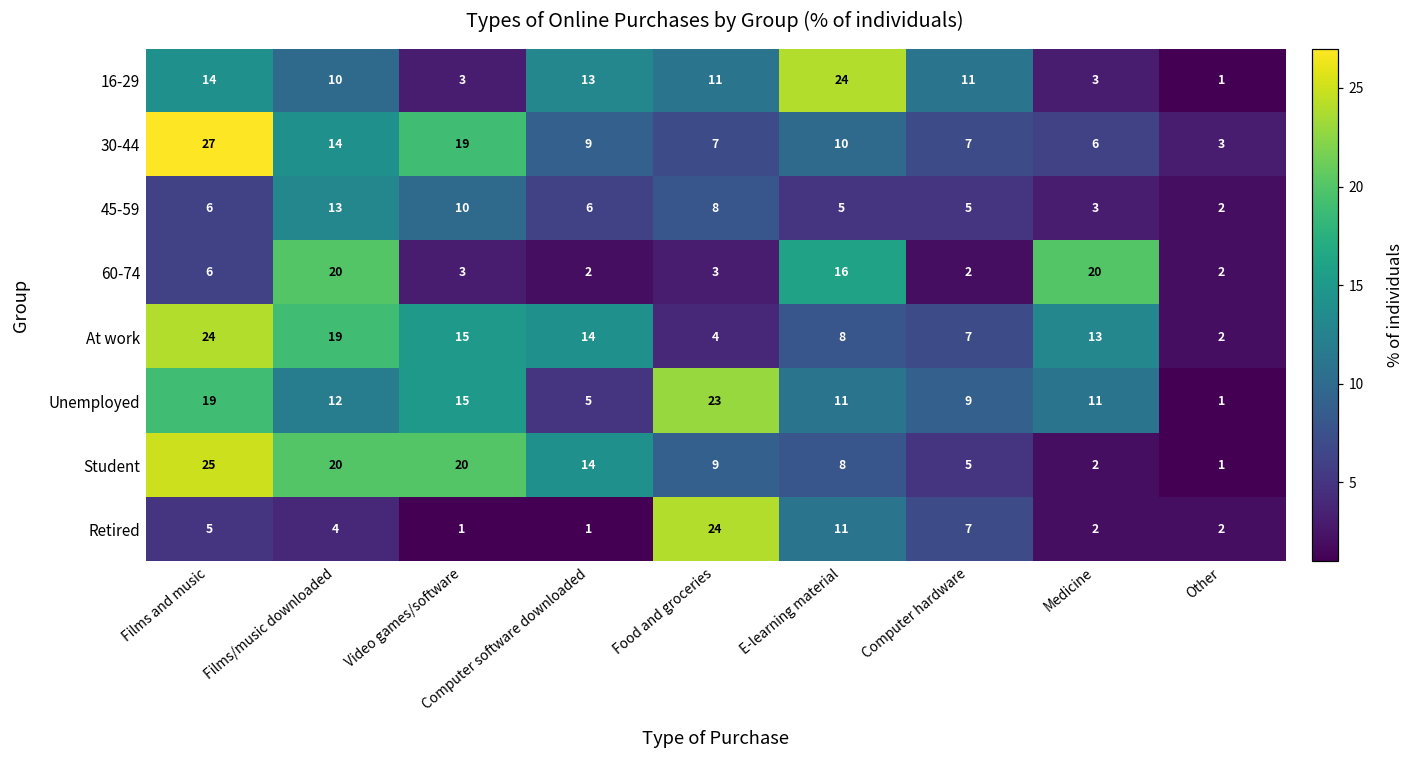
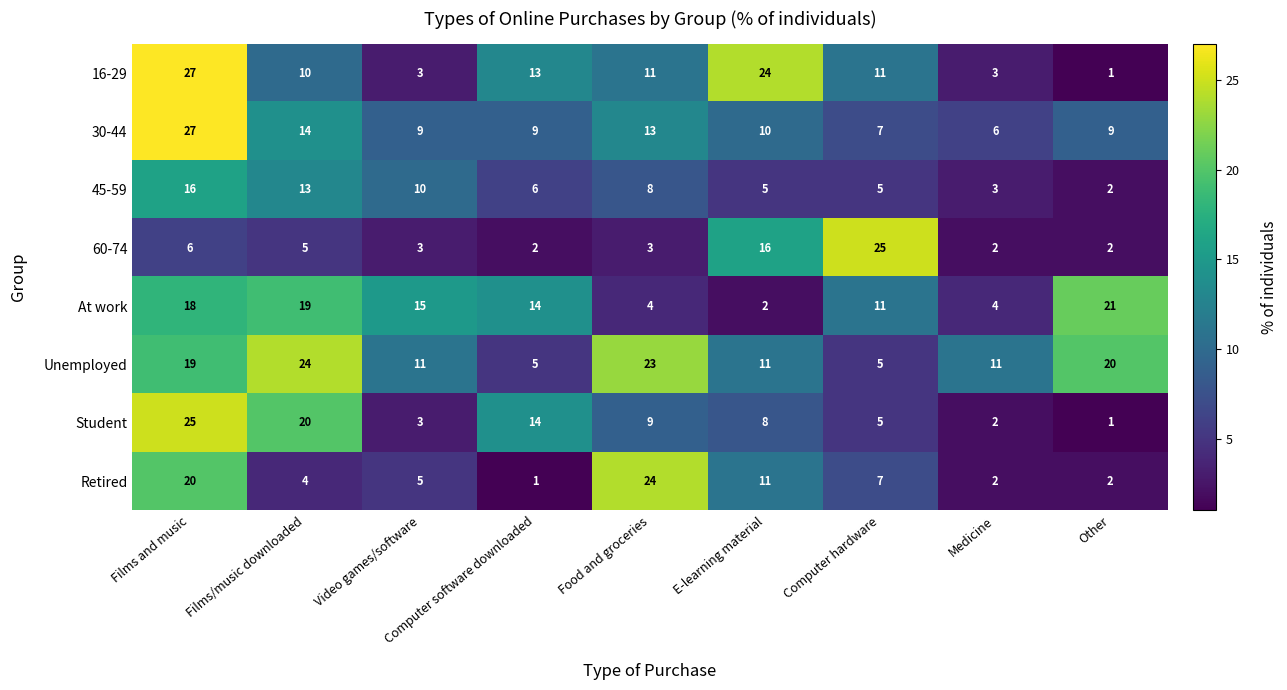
16-29, Films and music: 14 -> 27
30-44, Video games/software: 19 -> 9
30-44, Food and groceries: 7 -> 13
30-44, Other: 3 -> 9
45-59, Films and music: 6 -> 16
60-74, Films/music downloaded: 20 -> 5
60-74, Computer hardware: 2 -> 25
60-74, Medicine: 20 -> 2
At work, Films and music: 24 -> 18
At work, E-learning material: 8 -> 2
At work, Computer hardware: 7 -> 11
At work, Medicine: 13 -> 4
At work, Other: 2 -> 21
Unemployed, Films/music downloaded: 12 -> 24
Unemployed, Video games/software: 15 -> 11
Unemployed, Computer hardware: 9 -> 5
Unemployed, Other: 1 -> 20
Student, Video games/software: 20 -> 3
Retired, Films and music: 5 -> 20
Retired, Video games/software: 1 -> 5
